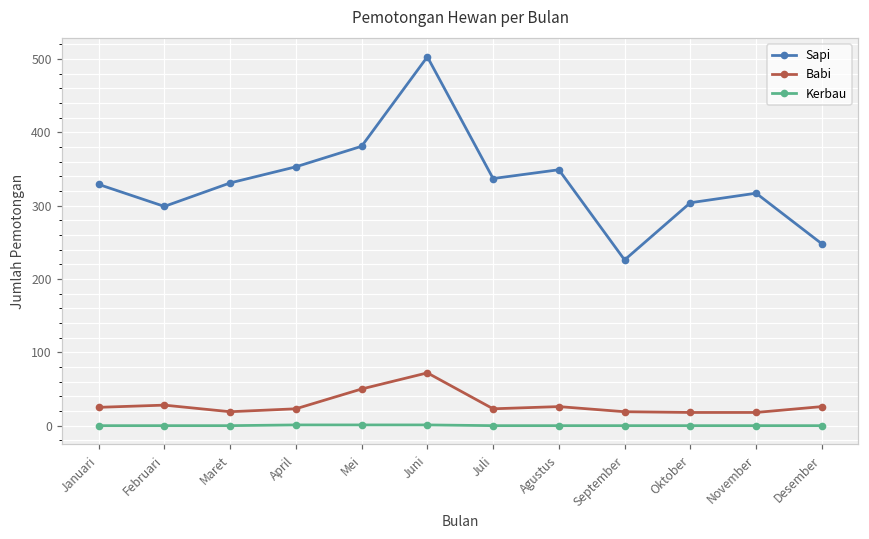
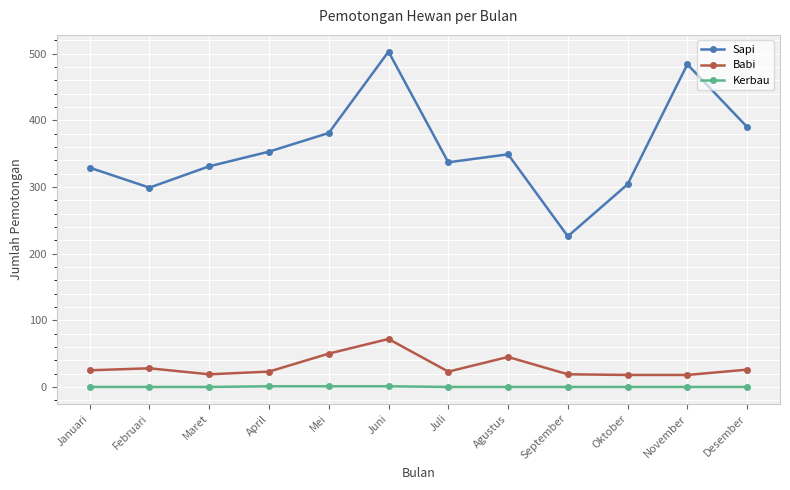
Babi, Agustus: 30 -> 50
Sapi, November: 320 -> 480
Sapi, Desember: 250 -> 390
